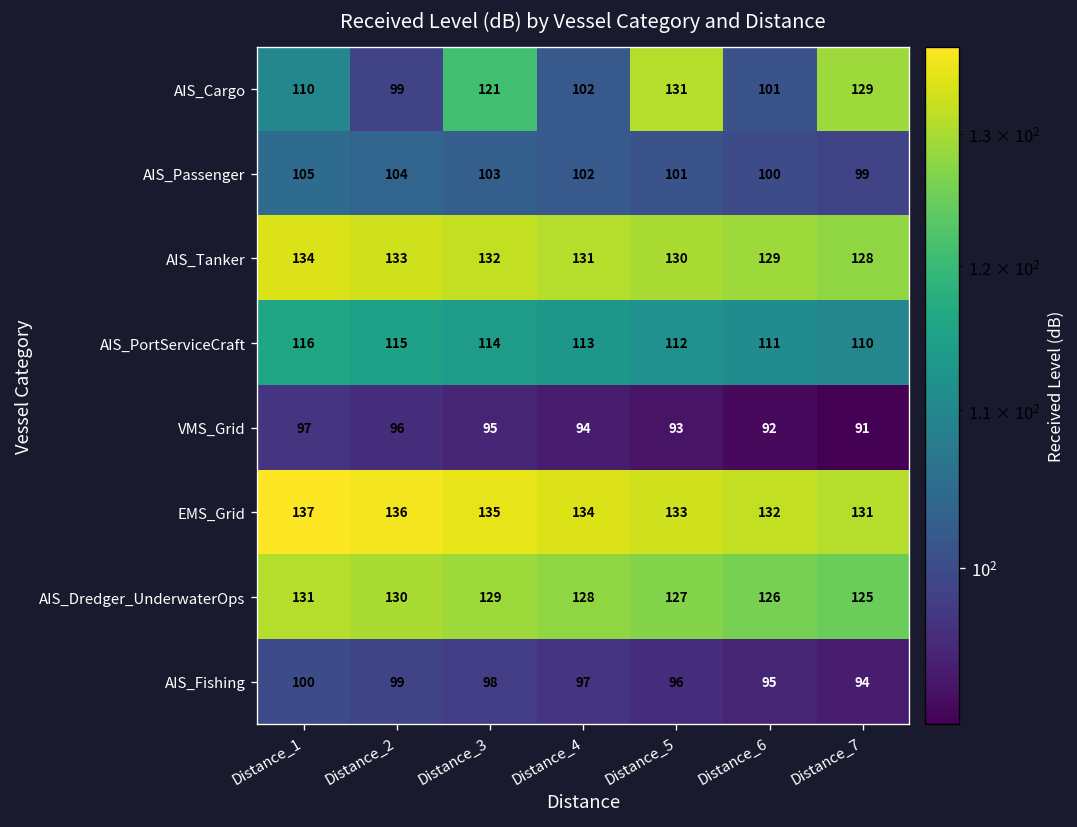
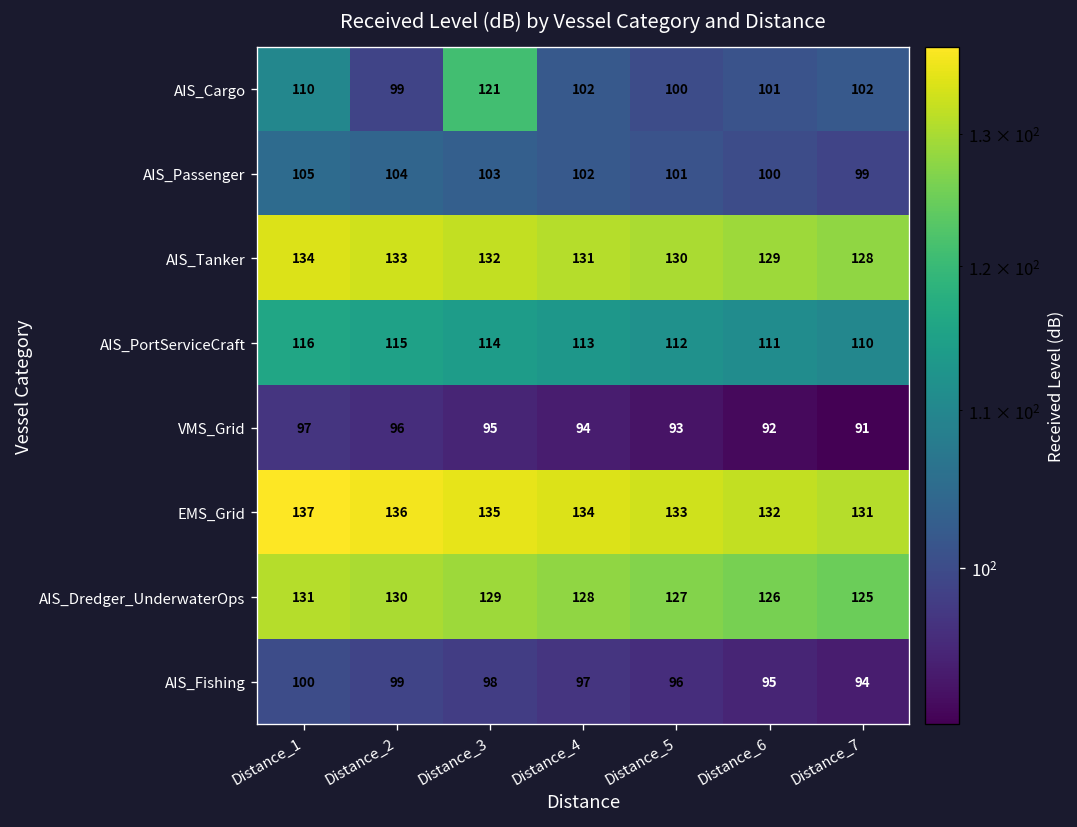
AIS_Cargo, Distance_5: 131 -> 100
AIS_Cargo, Distance_7: 129 -> 102
